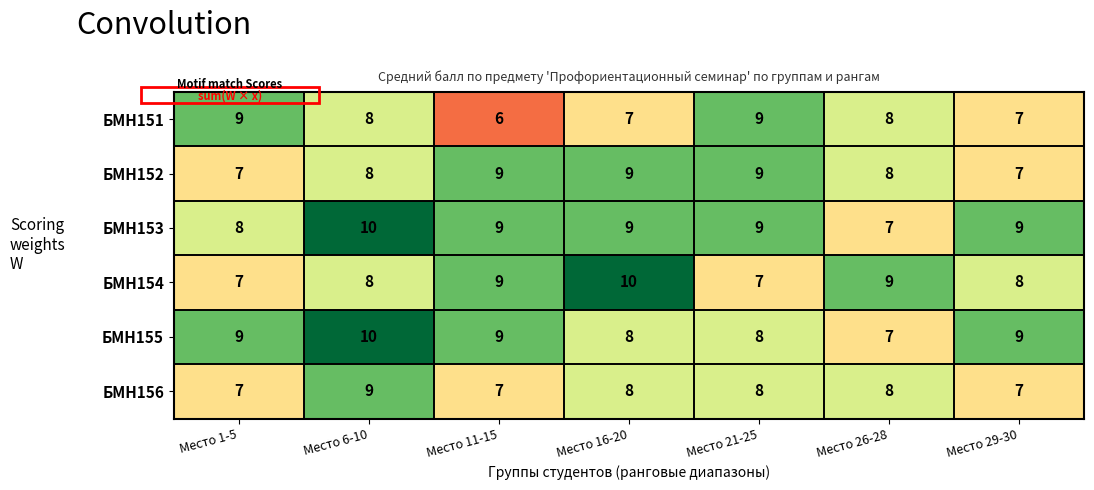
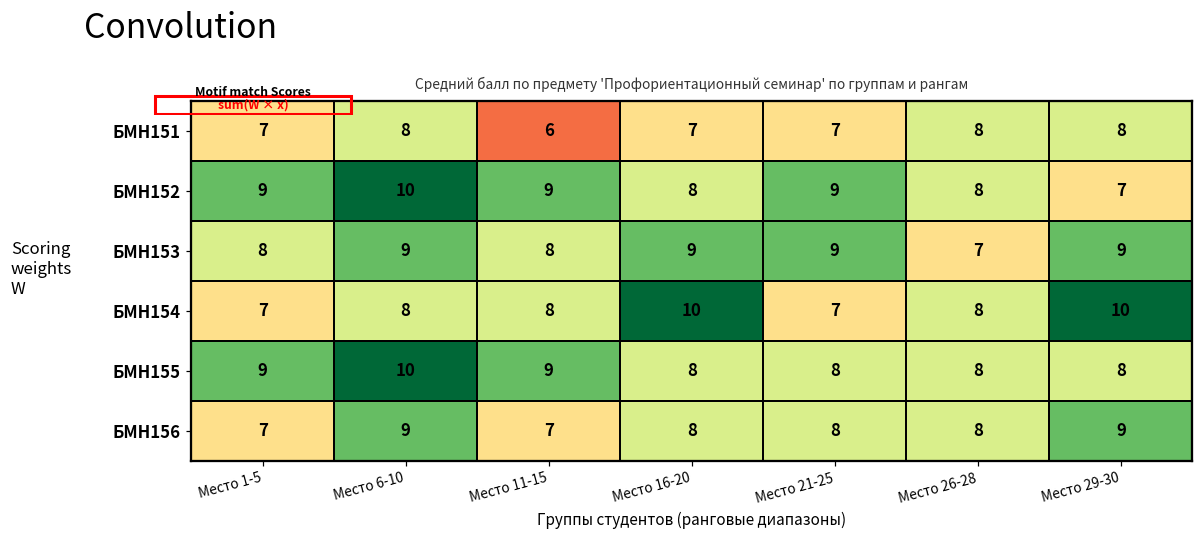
БМН151, Место 1-5: 9 -> 7
БМН151, Место 21-25: 9 -> 7
БМН151, Место 29-30: 7 -> 8
БМН152, Место 1-5: 7 -> 9
БМН152, Место 6-10: 8 -> 10
БМН152, Место 16-20: 9 -> 8
БМН153, Место 6-10: 10 -> 9
БМН153, Место 11-15: 9 -> 8
БМН154, Место 11-15: 9 -> 8
БМН154, Место 26-28: 9 -> 8
БМН154, Место 29-30: 8 -> 10
БМН155, Место 26-28: 7 -> 8
БМН155, Место 29-30: 9 -> 8
БМН156, Место 29-30: 7 -> 9
